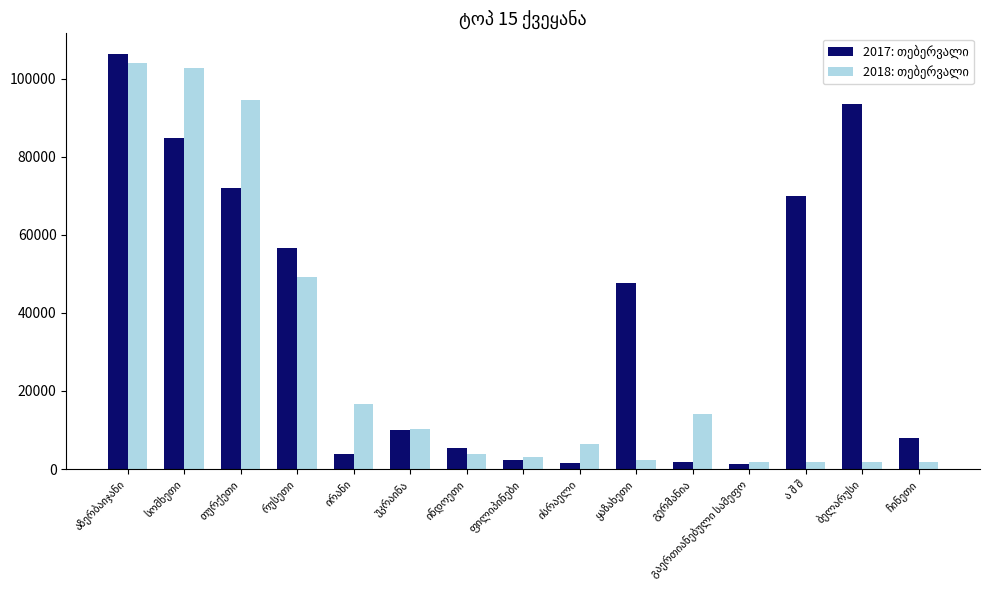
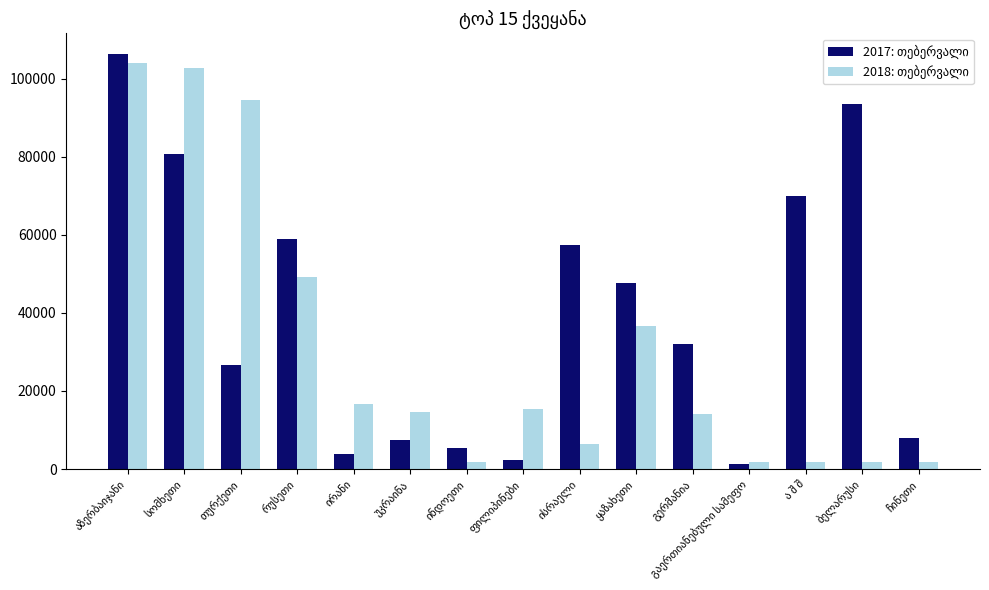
2017: თებერვალი, სომხეთი: 85000 -> 81000
2017: თებერვალი, თურქეთი: 72000 -> 27000
2017: თებერვალი, რუსეთი: 57000 -> 59000
2017: თებერვალი, უკრაინა: 10000 -> 8000
2018: თებერვალი, უკრაინა: 10000 -> 15000
2018: თებერვალი, ინდოეთი: 4000 -> 2000
2018: თებერვალი, ფილიპინები: 3000 -> 15000
2017: თებერვალი, ისრაელი: 2000 -> 57000
2018: თებერვალი, ყაზახეთი: 2000 -> 37000
2017: თებერვალი, გერმანია: 2000 -> 32000
